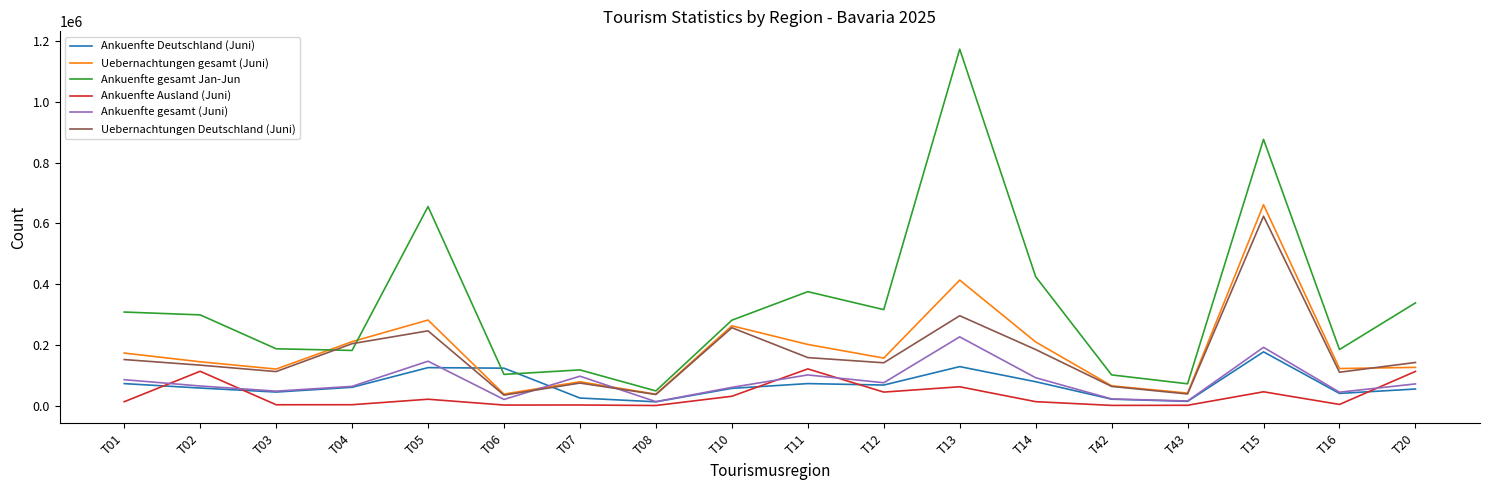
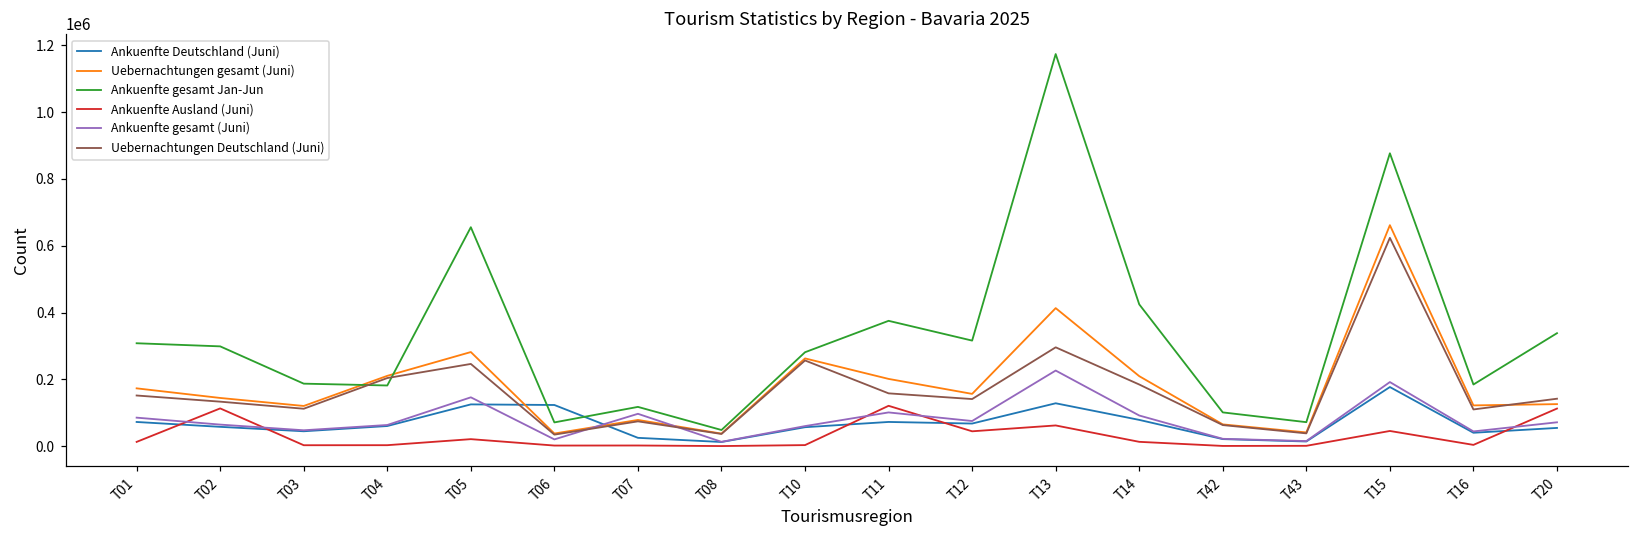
Ankuenfte gesamt Jan-Jun, T06: 100000 -> 70000
Ankuenfte Ausland (Juni), T10: 30000 -> 0
